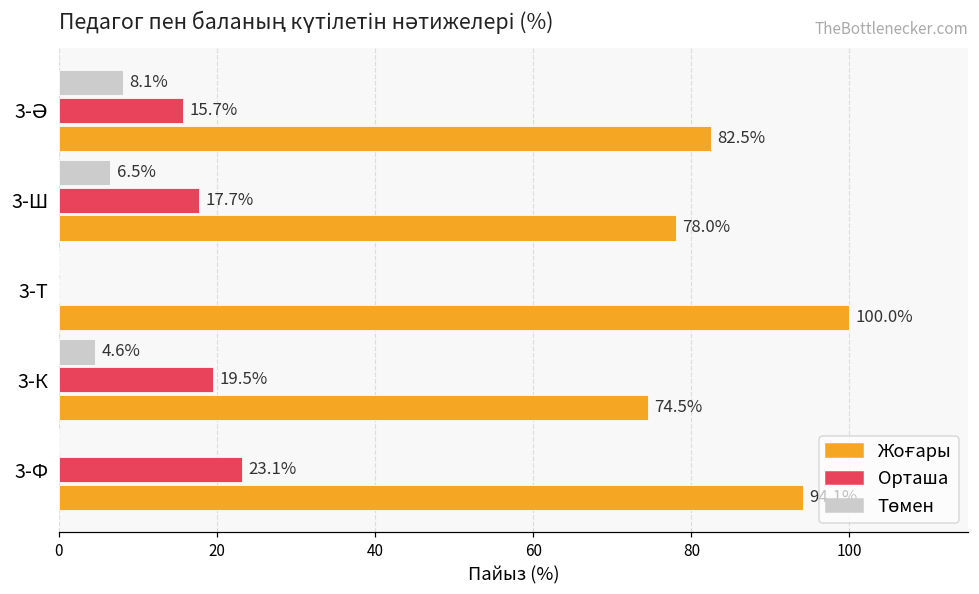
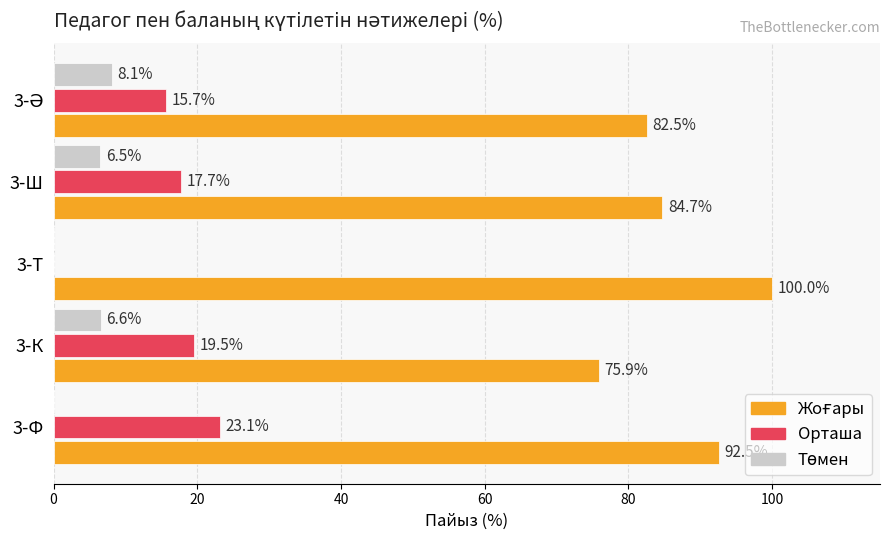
Жоғары, 3-Ш: 78.0% -> 84.7%
Төмен, 3-К: 4.6% -> 6.6%
Жоғары, 3-К: 74.5% -> 75.9%
Жоғары, 3-Ф: 94 -> 93
